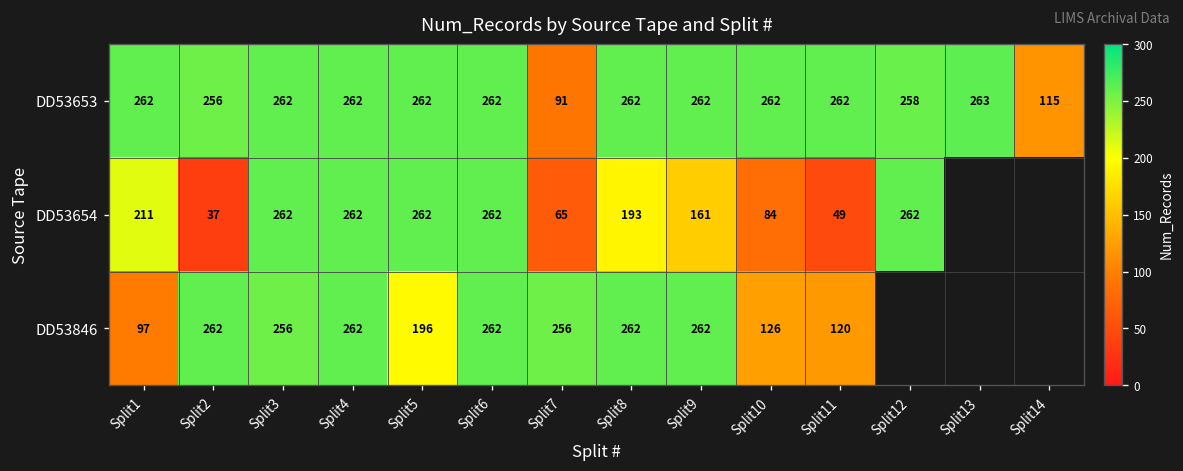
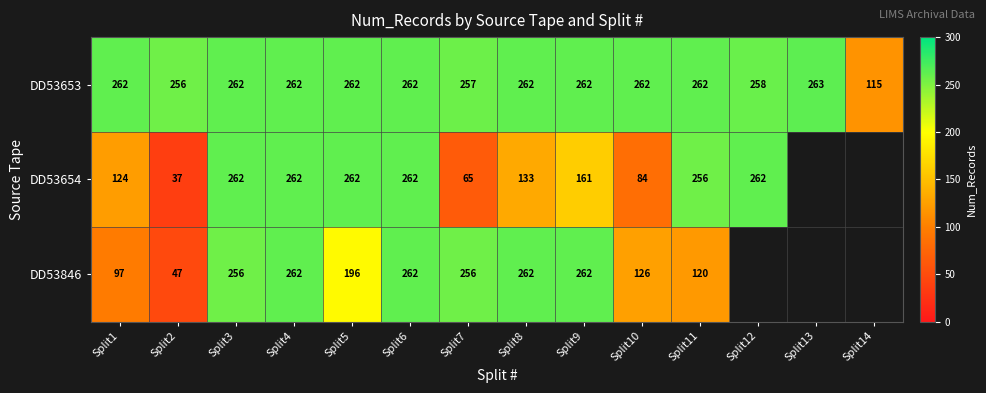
DD53653, Split7: 91 -> 257
DD53654, Split1: 211 -> 124
DD53654, Split8: 193 -> 133
DD53654, Split11: 49 -> 256
DD53846, Split2: 262 -> 47
